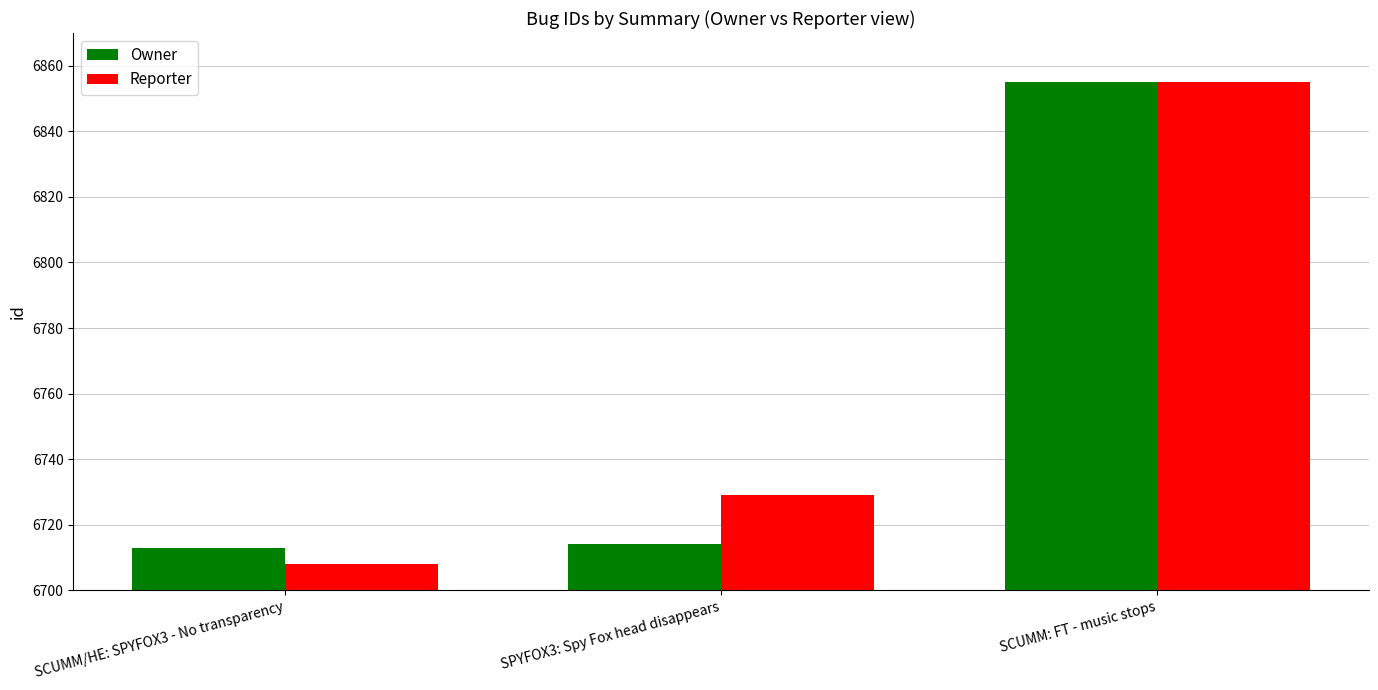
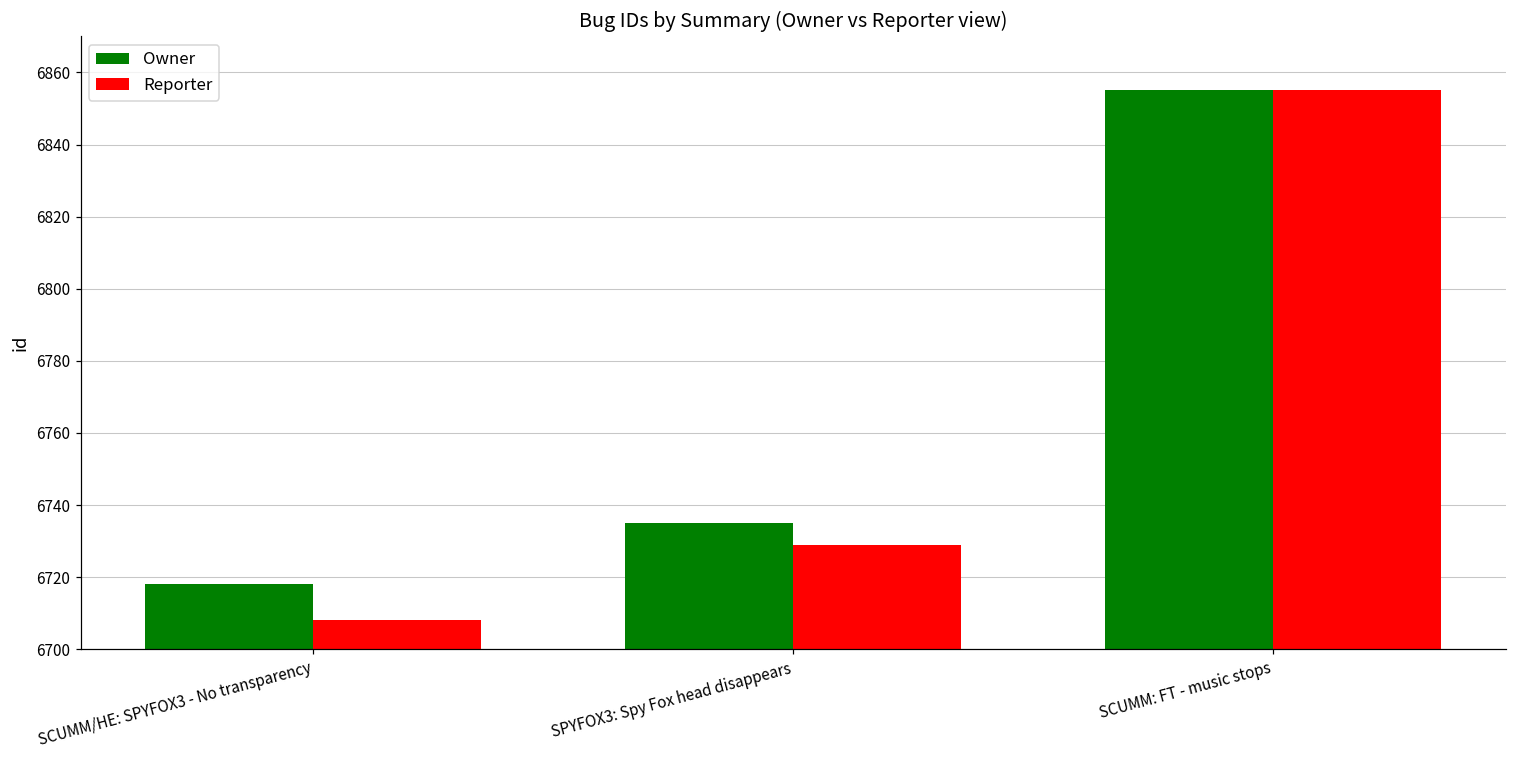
Owner, SCUMM/HE: SPYFOX3 - No transparency: 6713 -> 6718
Owner, SPYFOX3: Spy Fox head disappears: 6714 -> 6735
